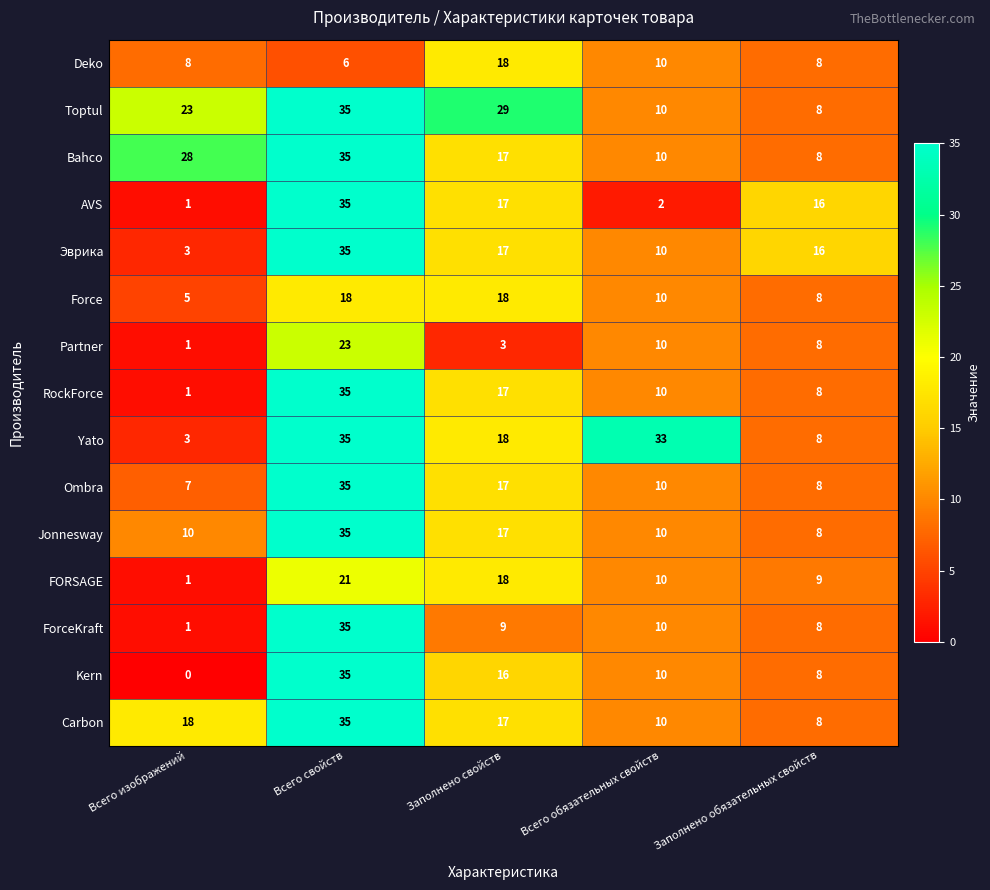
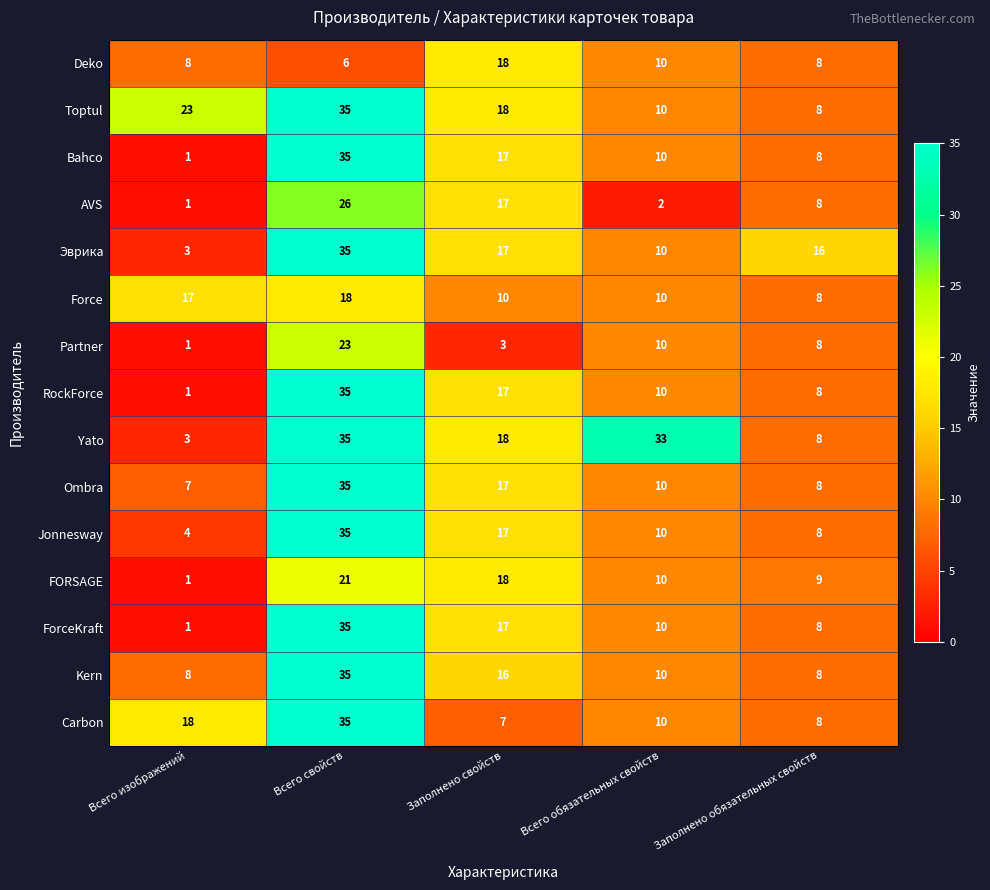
Toptul, Заполнено свойств: 29 -> 18
Bahco, Всего изображений: 28 -> 1
AVS, Всего свойств: 35 -> 26
AVS, Заполнено обязательных свойств: 16 -> 8
Force, Всего изображений: 5 -> 17
Force, Заполнено свойств: 18 -> 10
Jonnesway, Всего изображений: 10 -> 4
ForceKraft, Заполнено свойств: 9 -> 17
Kern, Всего изображений: 0 -> 8
Carbon, Заполнено свойств: 17 -> 7
